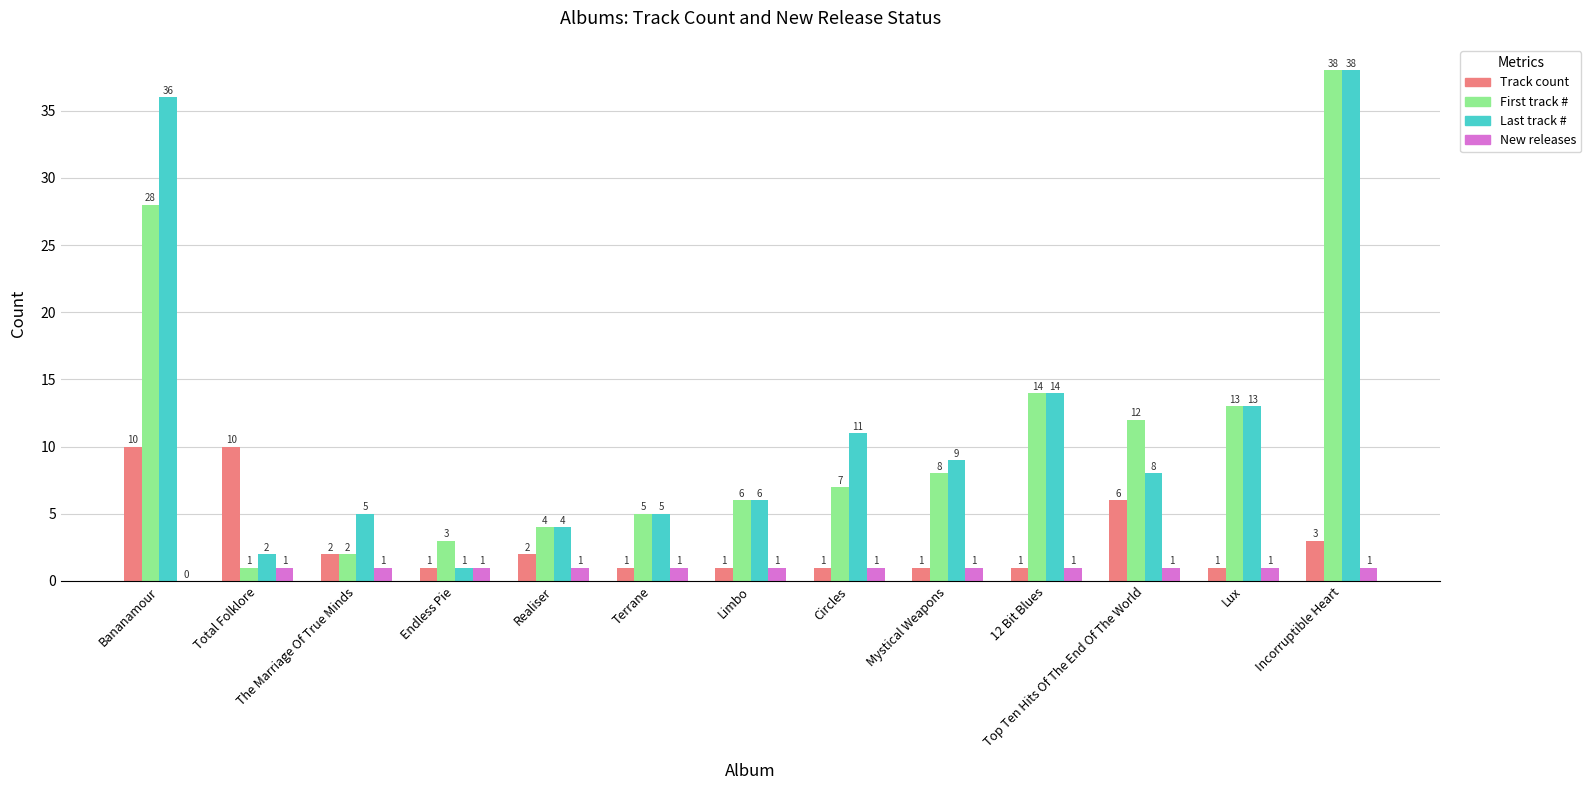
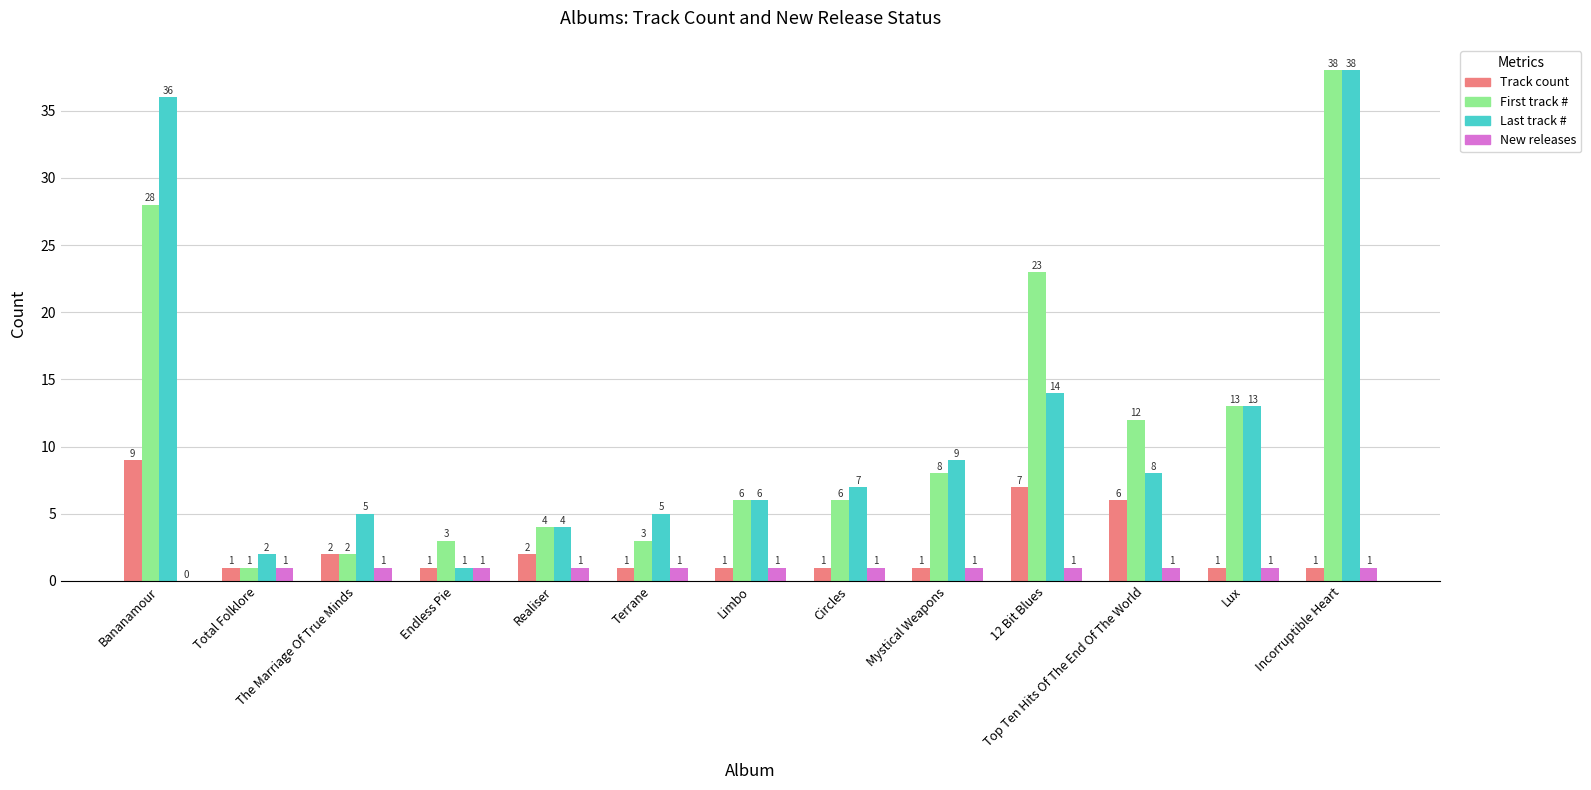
Track count, Bananamour: 10 -> 9
Track count, Total Folklore: 10 -> 1
First track #, Terrane: 5 -> 3
First track #, Circles: 7 -> 6
Last track #, Circles: 11 -> 7
Track count, 12 Bit Blues: 1 -> 7
First track #, 12 Bit Blues: 14 -> 23
Track count, Incorruptible Heart: 3 -> 1
